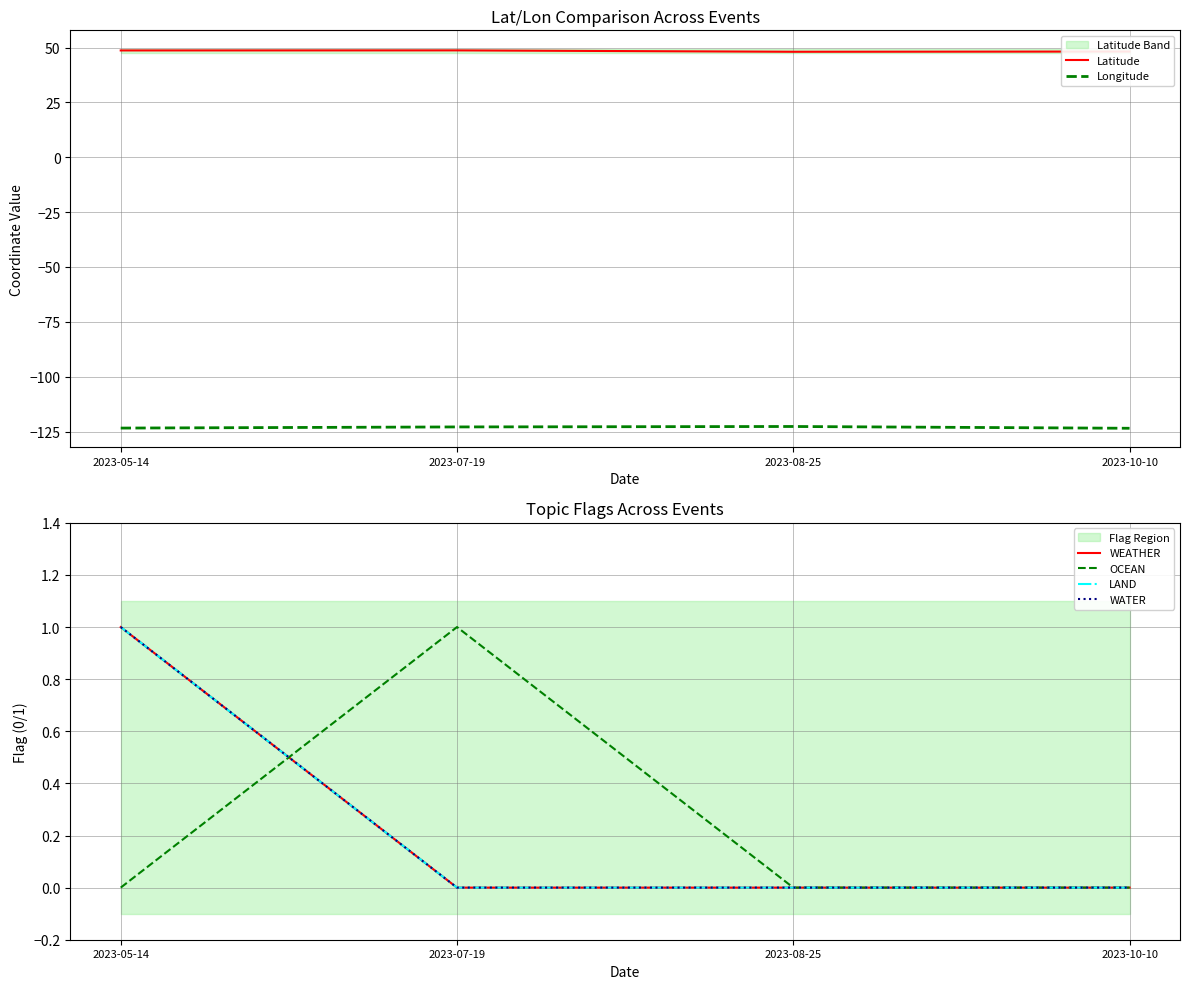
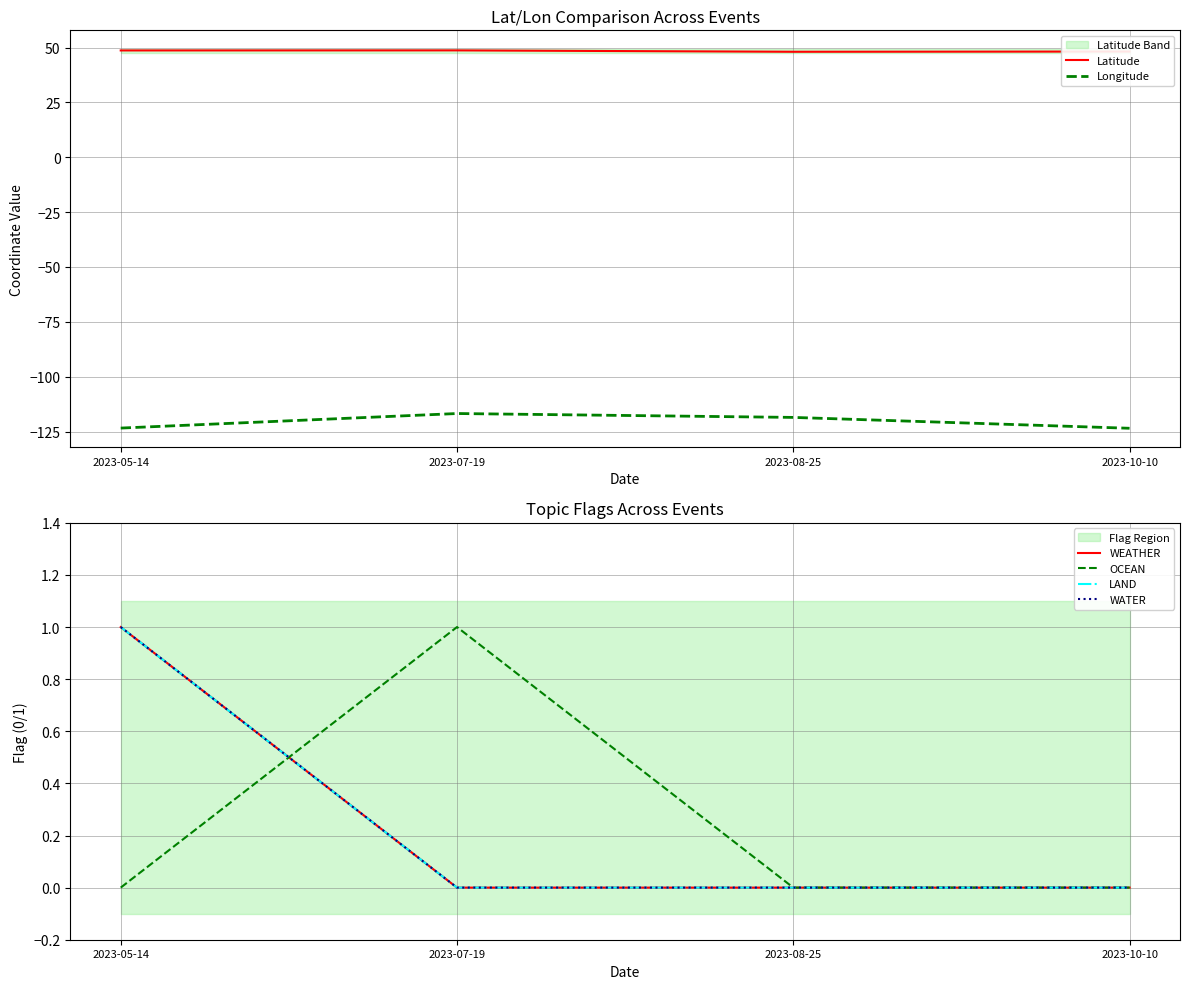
Lat/Lon Comparison Across Events, Longitude, 2023-07-19: -123 -> -117
Lat/Lon Comparison Across Events, Longitude, 2023-08-25: -123 -> -119
